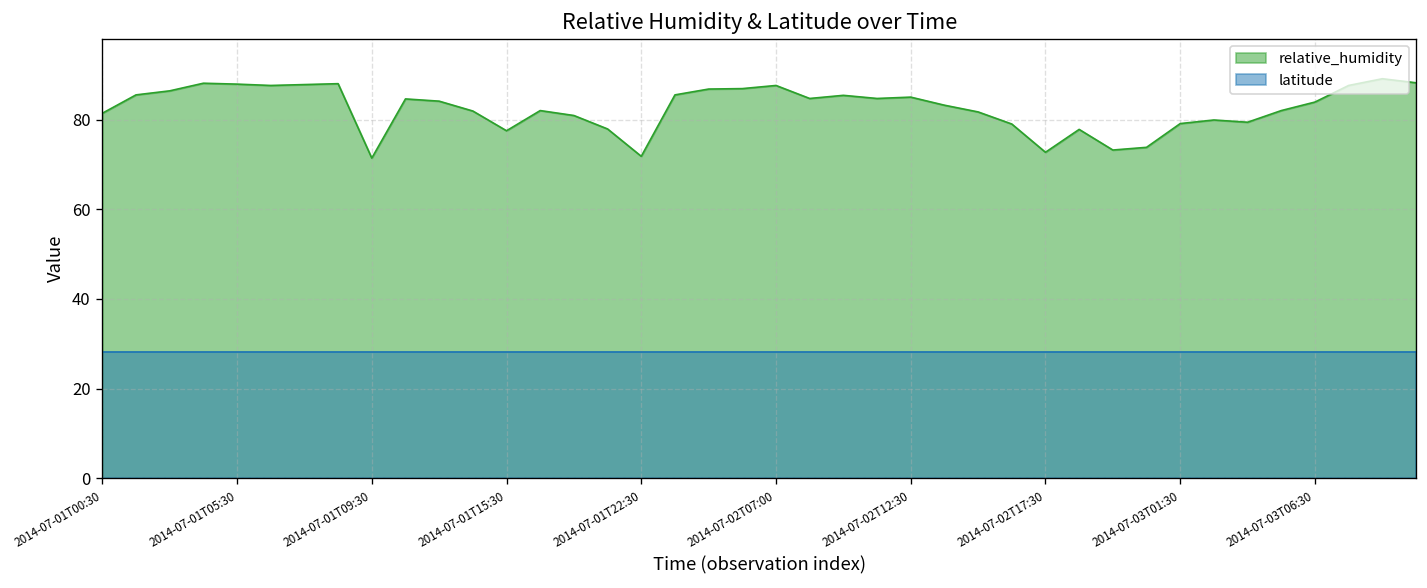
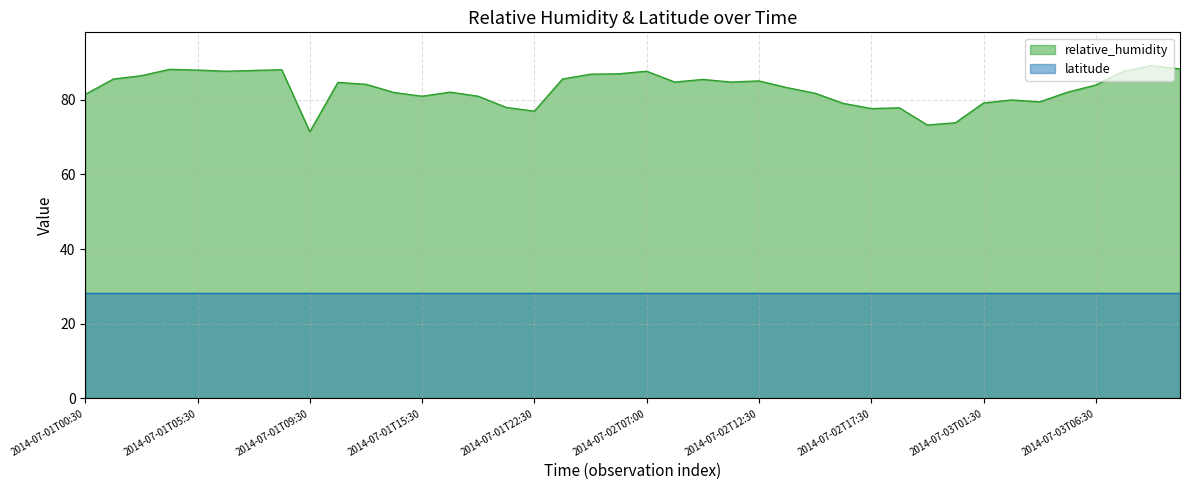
relative_humidity, 2014-07-01T15:30: 78 -> 81
relative_humidity, 2014-07-01T22:30: 72 -> 77
relative_humidity, 2014-07-02T17:30: 73 -> 78
